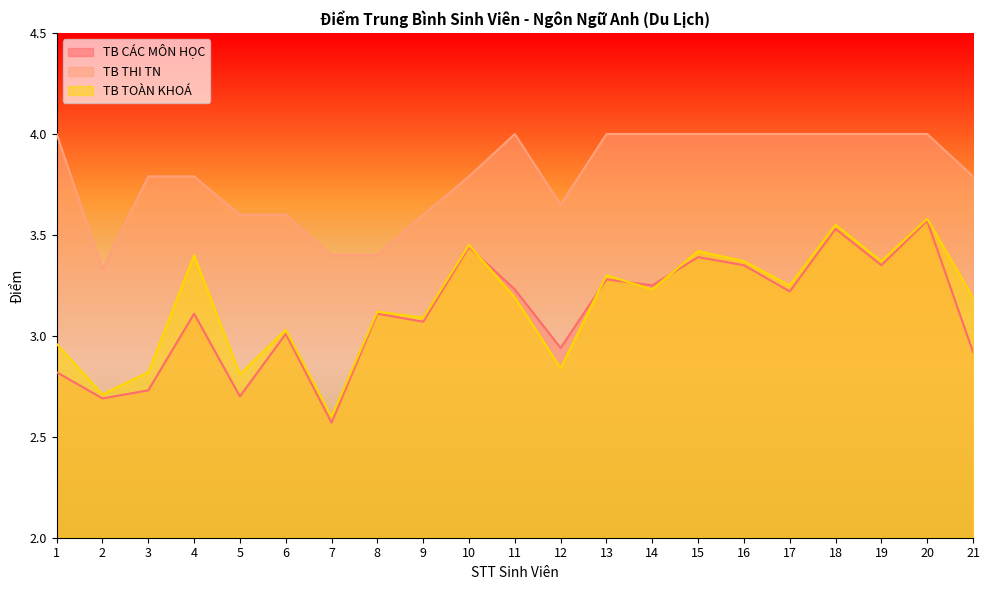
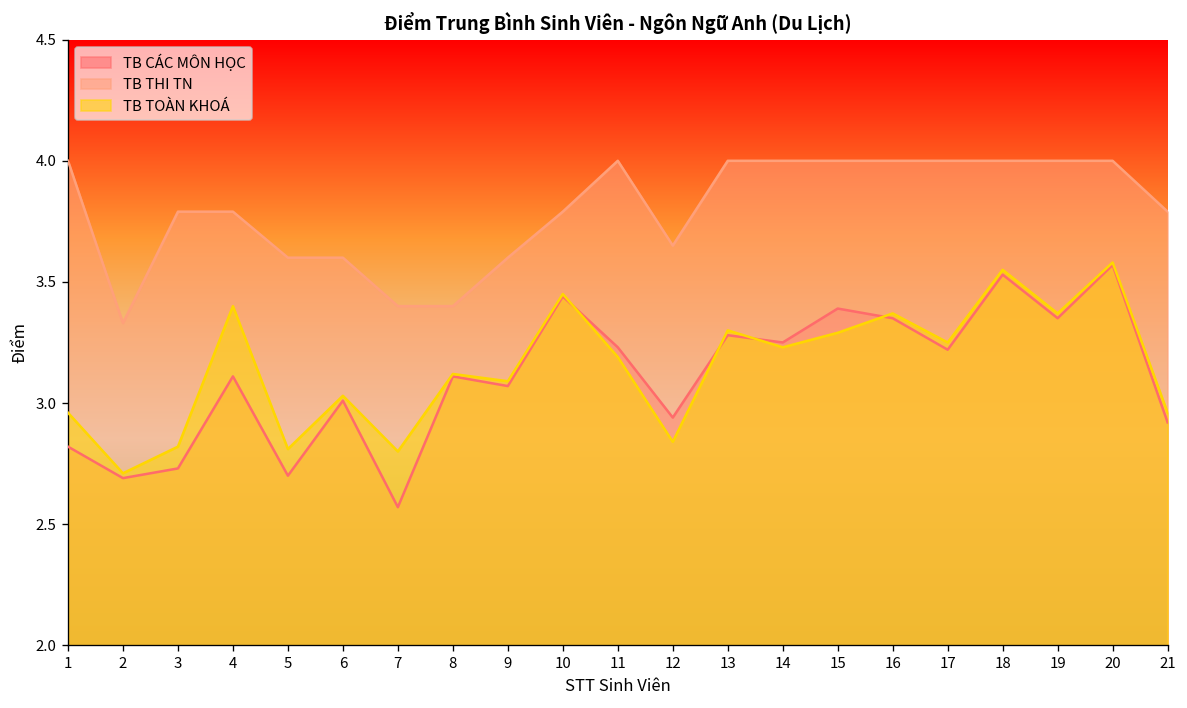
TB TOÀN KHOÁ, 7: 2.6 -> 2.8
TB TOÀN KHOÁ, 15: 3.42 -> 3.29
TB TOÀN KHOÁ, 21: 3.19 -> 2.96
